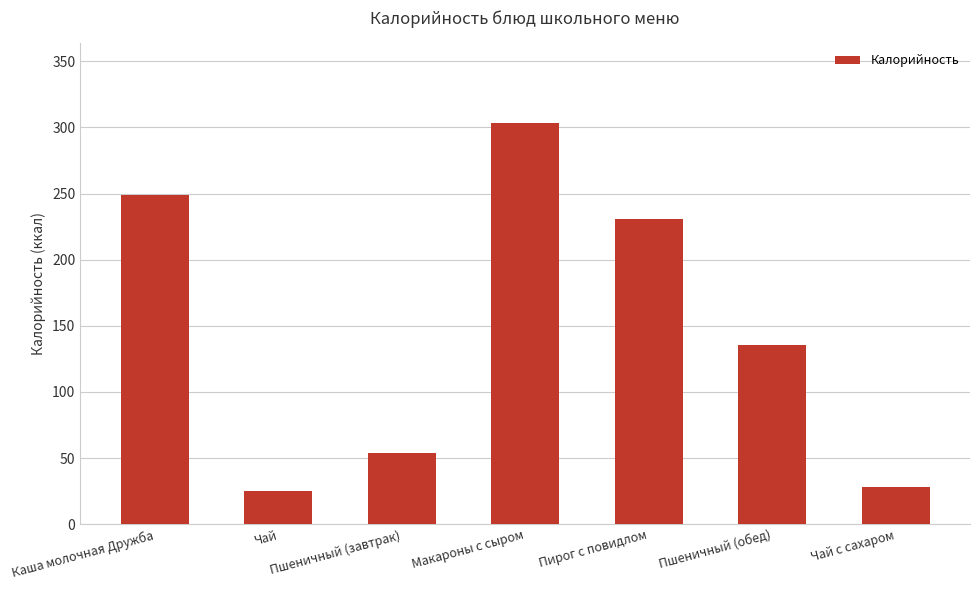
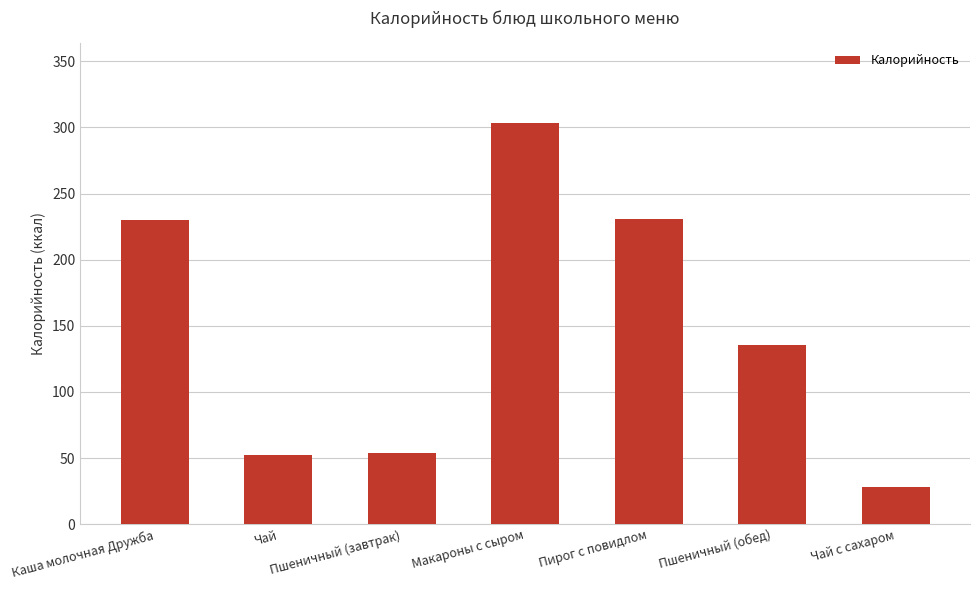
Каша молочная Дружба: 249 -> 230
Чай: 25 -> 53
